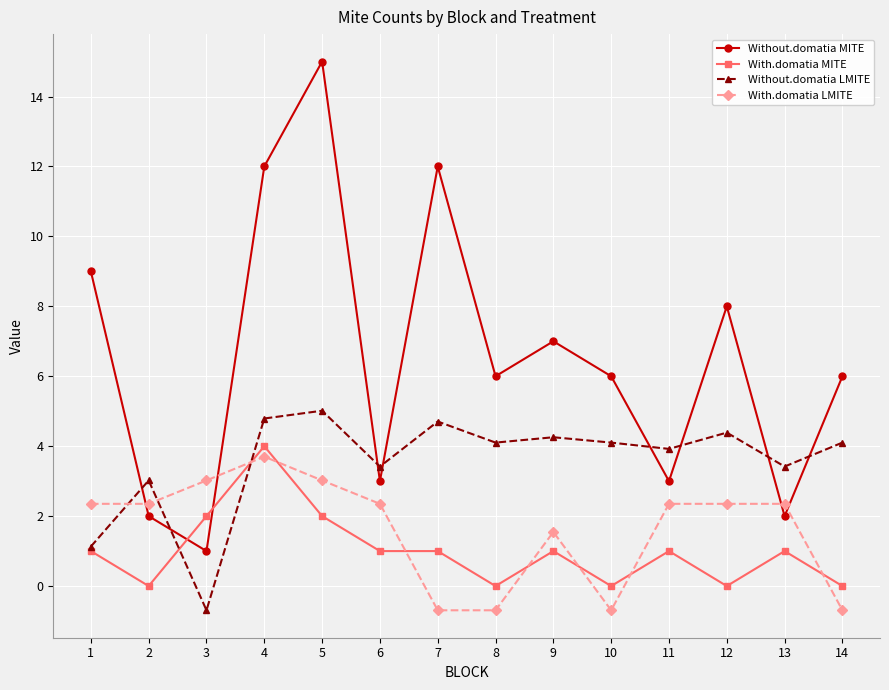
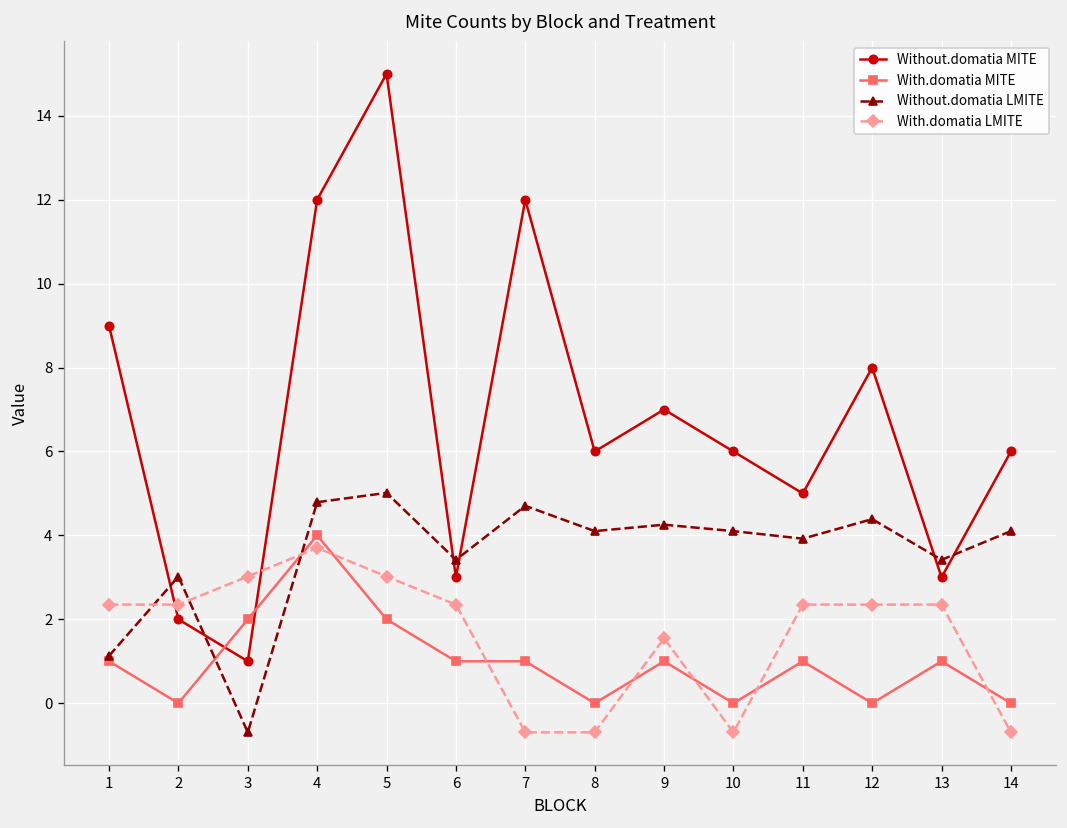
Without.domatia MITE, 11: 3 -> 5
Without.domatia MITE, 13: 2 -> 3
